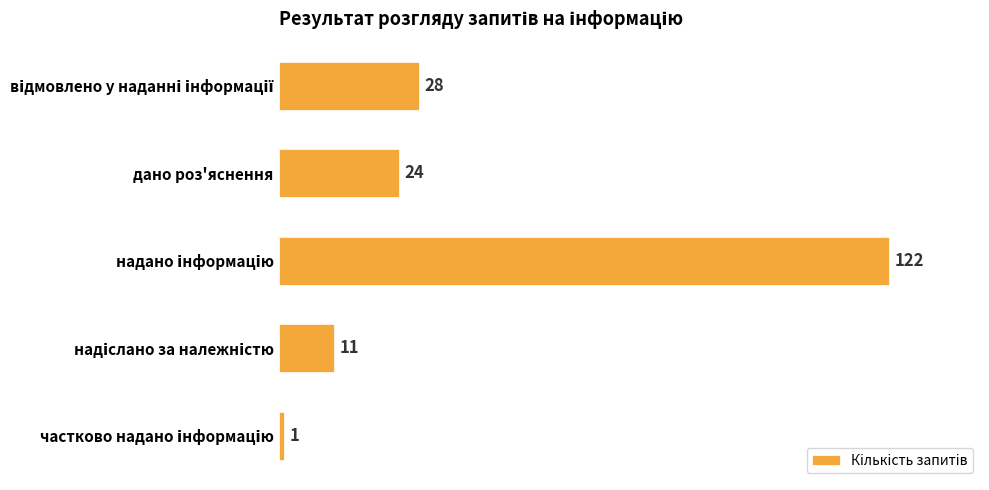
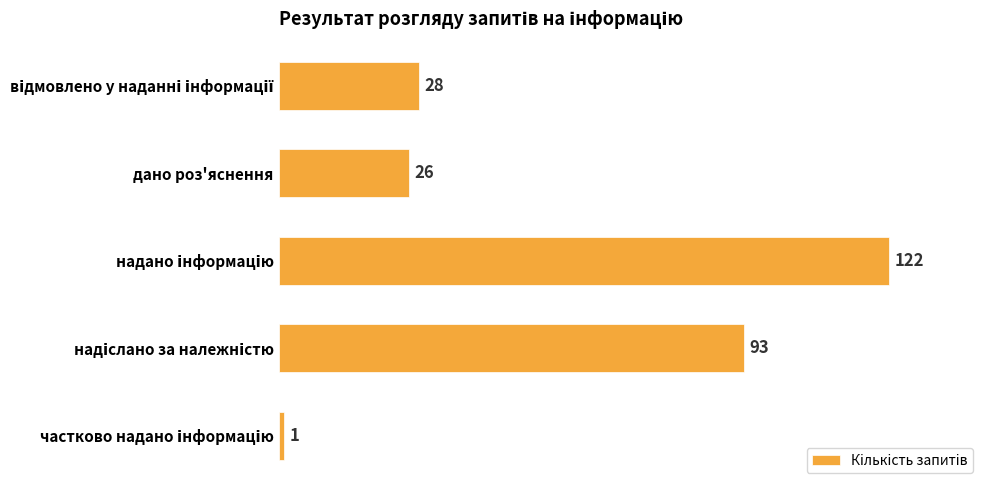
дано роз'яснення: 24 -> 26
надіслано за належністю: 11 -> 93
